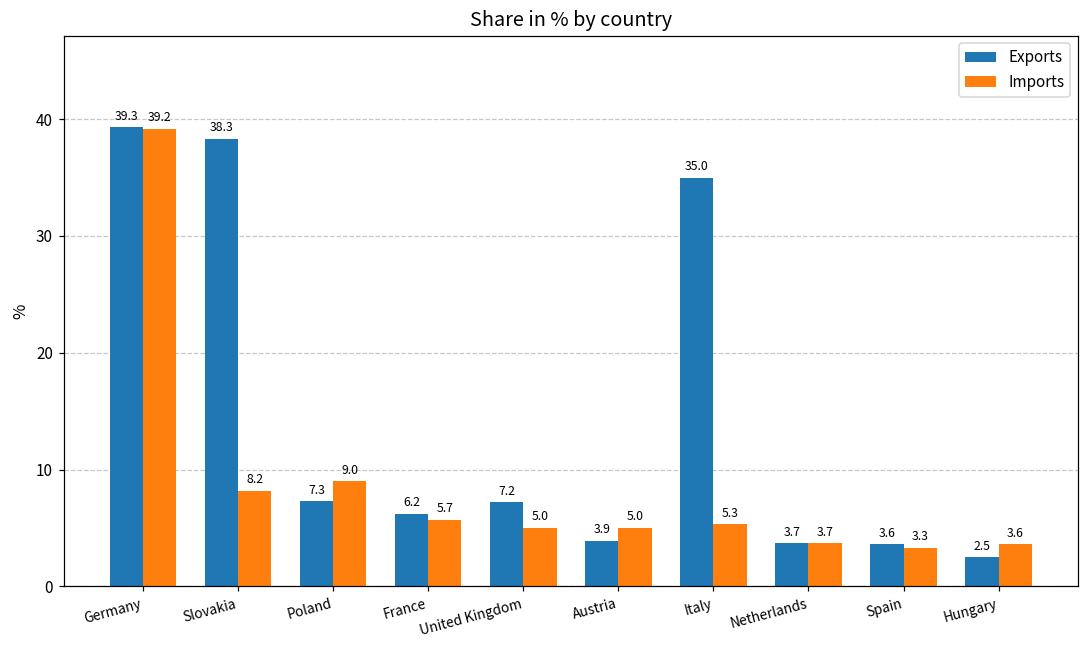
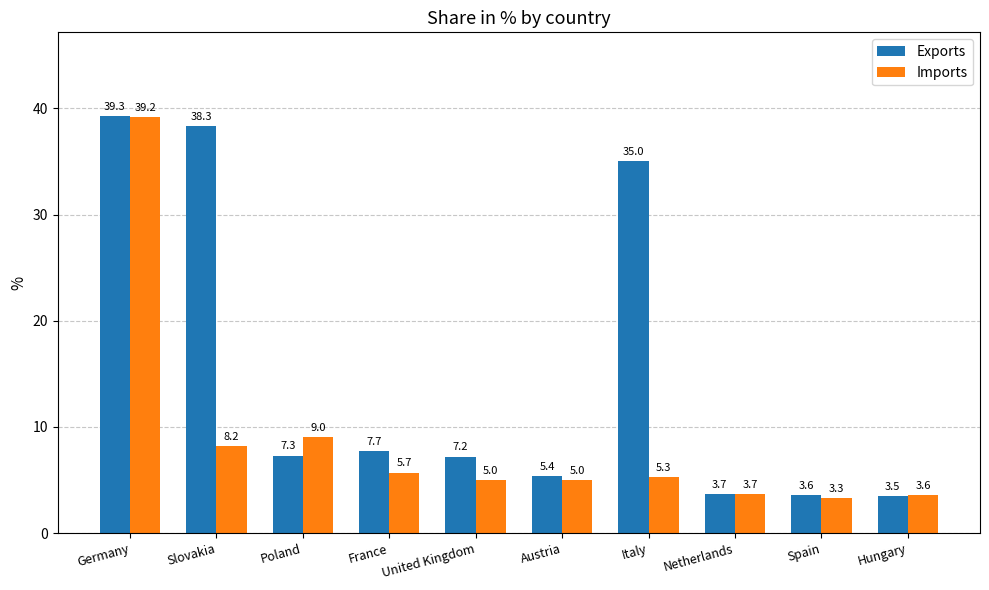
Exports, France: 6.2 -> 7.7
Exports, Austria: 3.9 -> 5.4
Exports, Hungary: 2.5 -> 3.5
